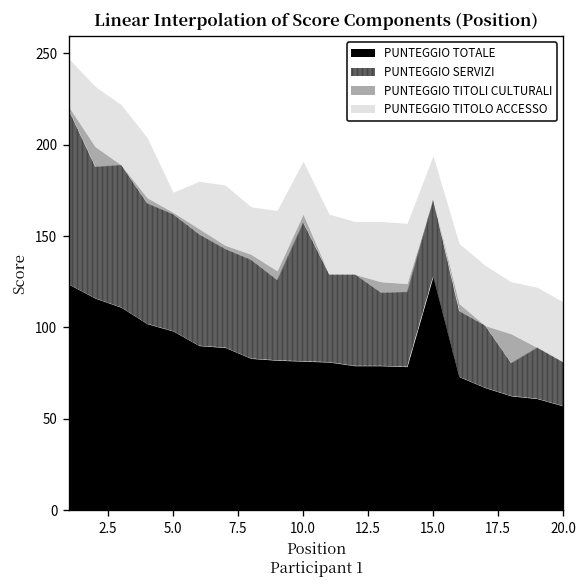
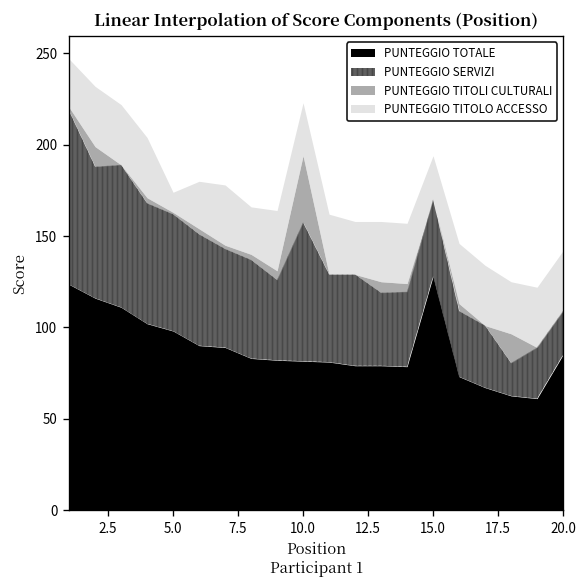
PUNTEGGIO TITOLI CULTURALI, 10.0: 5 -> 37
PUNTEGGIO TOTALE, 20.0: 57 -> 85
